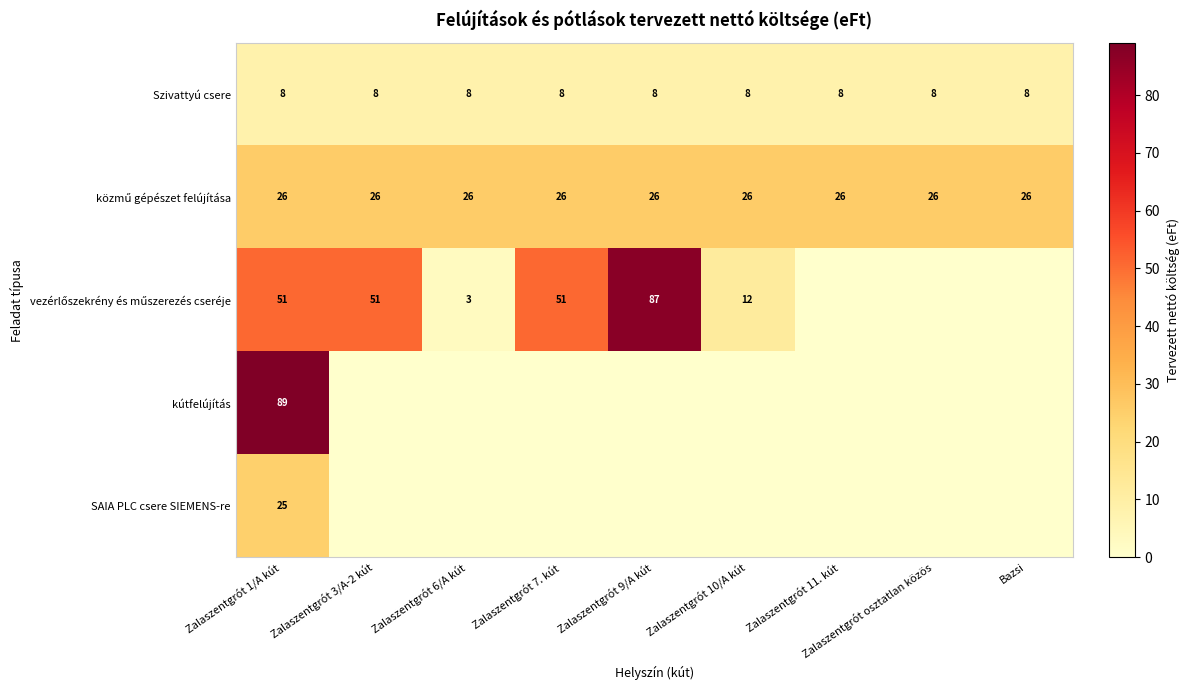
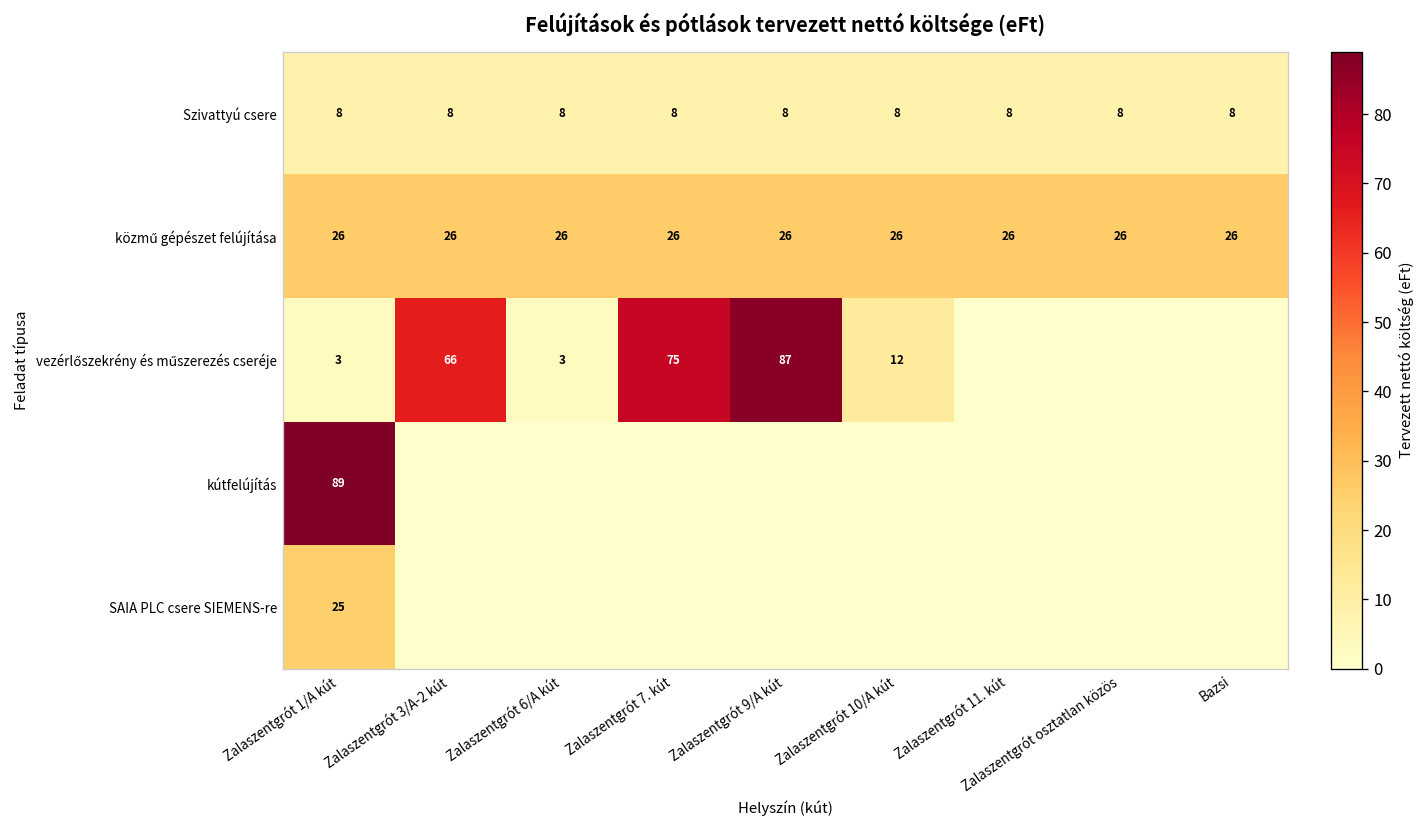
vezérlőszekrény és műszerezés cseréje, Zalaszentgrót 1/A kút: 51 -> 3
vezérlőszekrény és műszerezés cseréje, Zalaszentgrót 3/A-2 kút: 51 -> 66
vezérlőszekrény és műszerezés cseréje, Zalaszentgrót 7. kút: 51 -> 75
